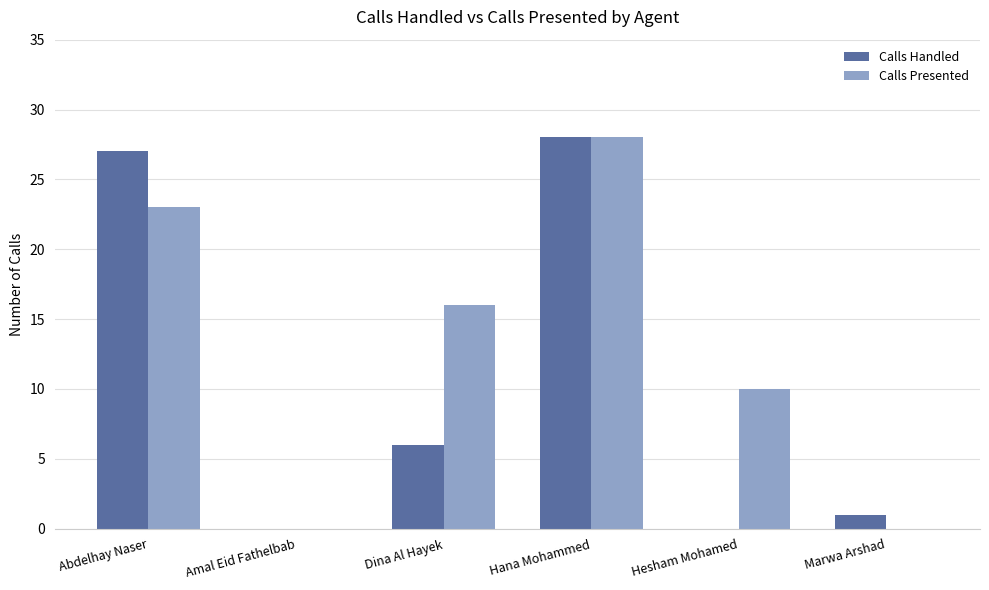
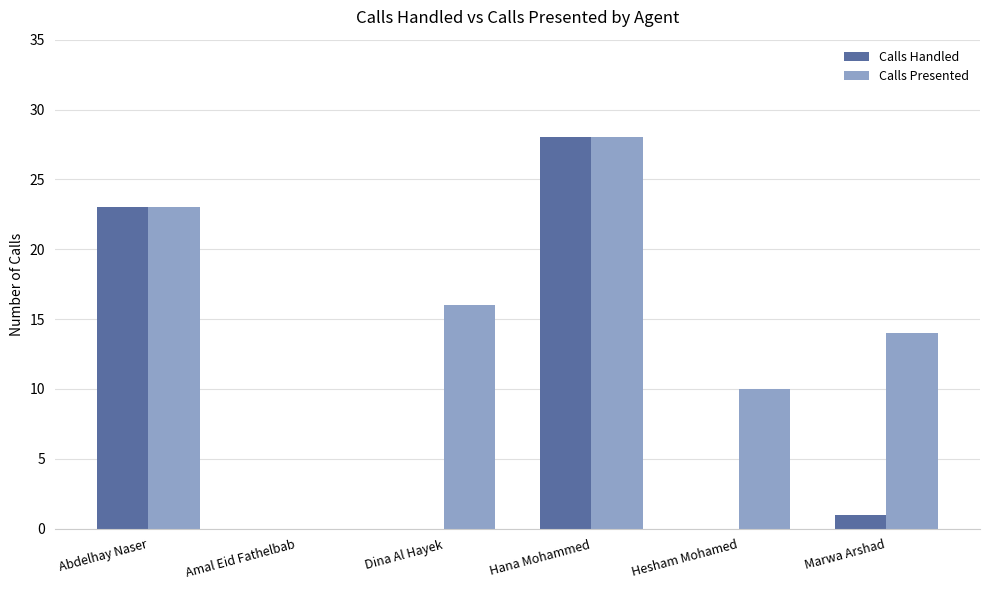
Calls Handled, Abdelhay Naser: 27 -> 23
Calls Handled, Dina Al Hayek: 6 -> 0
Calls Presented, Marwa Arshad: 0 -> 14
